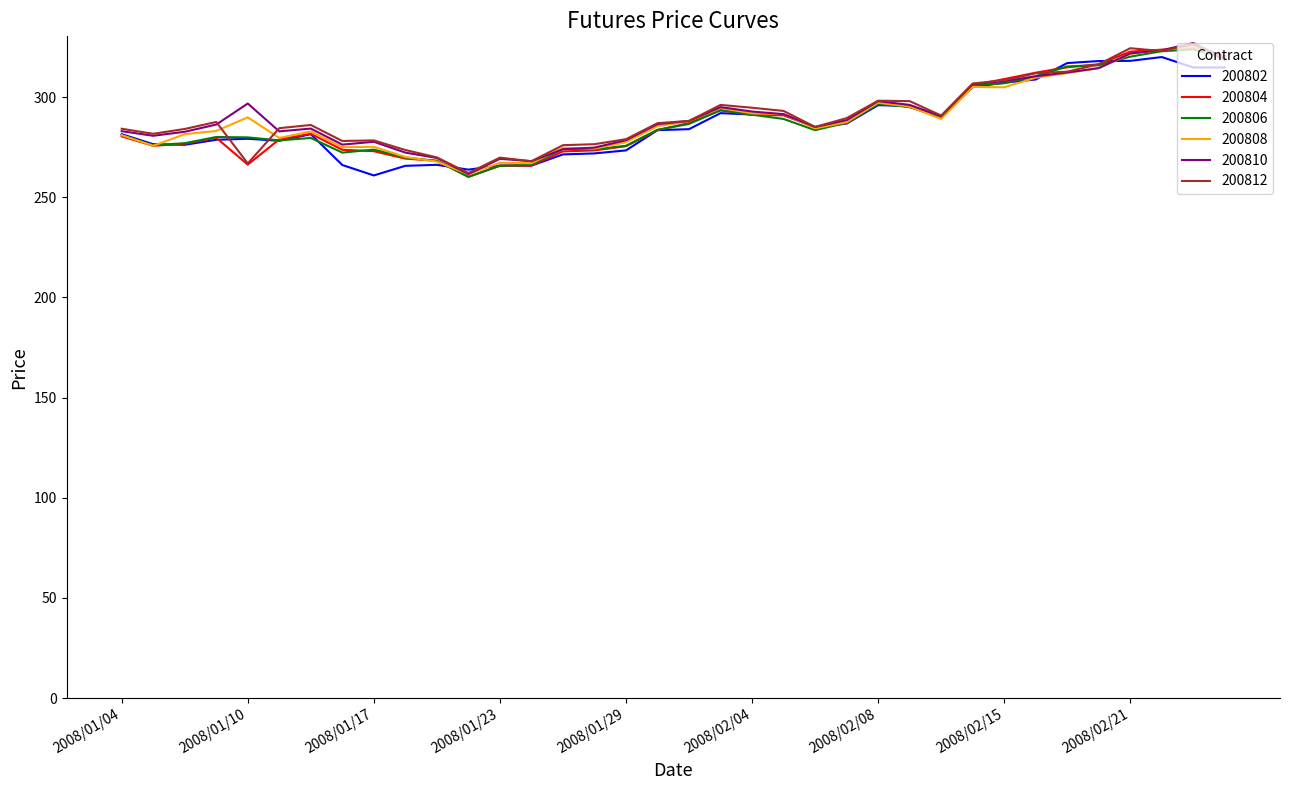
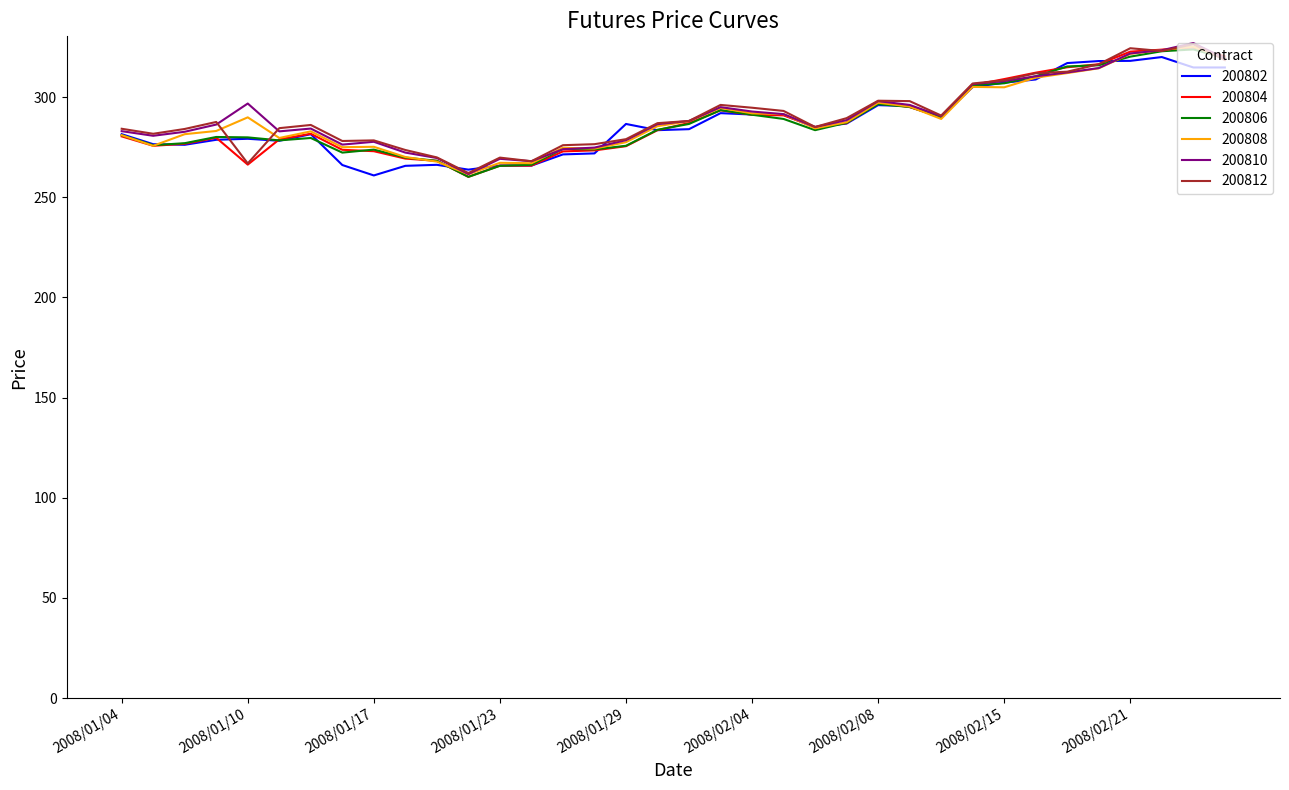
200802, 2008/01/29: 273 -> 287
